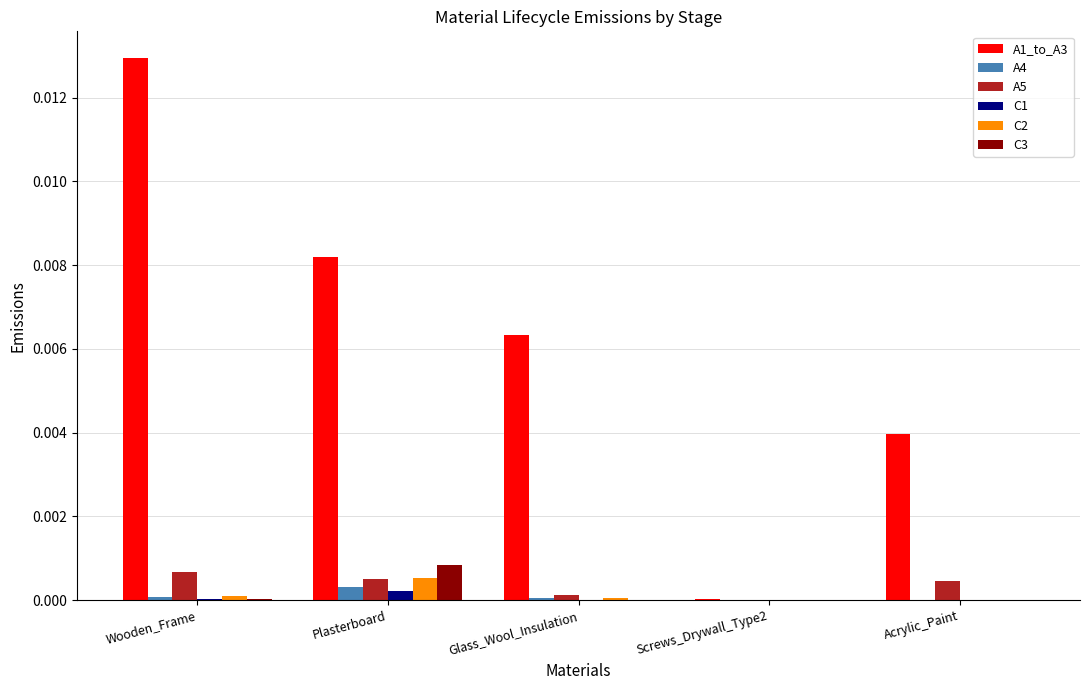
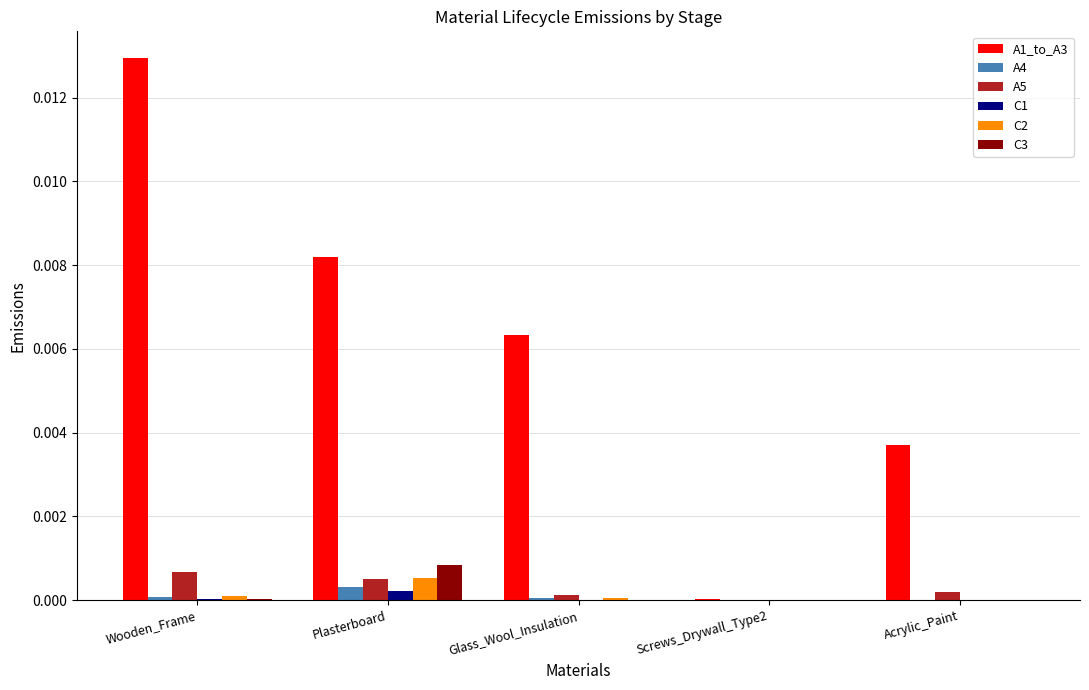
A1_to_A3, Acrylic_Paint: 0.0040 -> 0.0037
A5, Acrylic_Paint: 0.0005 -> 0.0002
